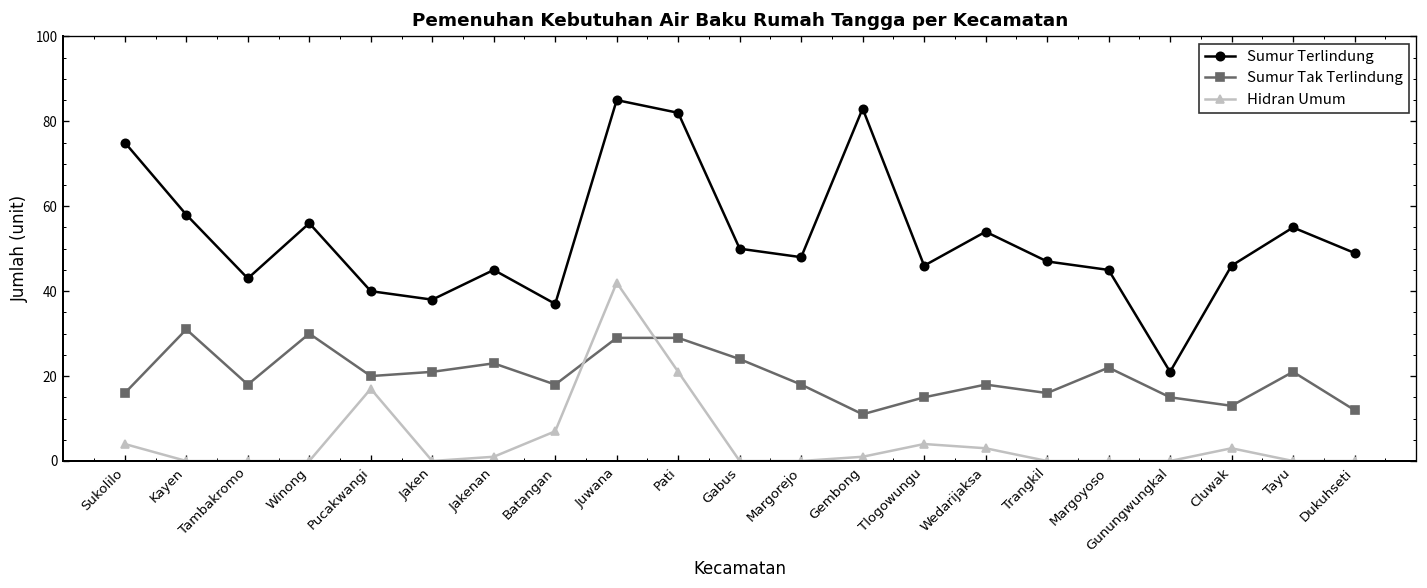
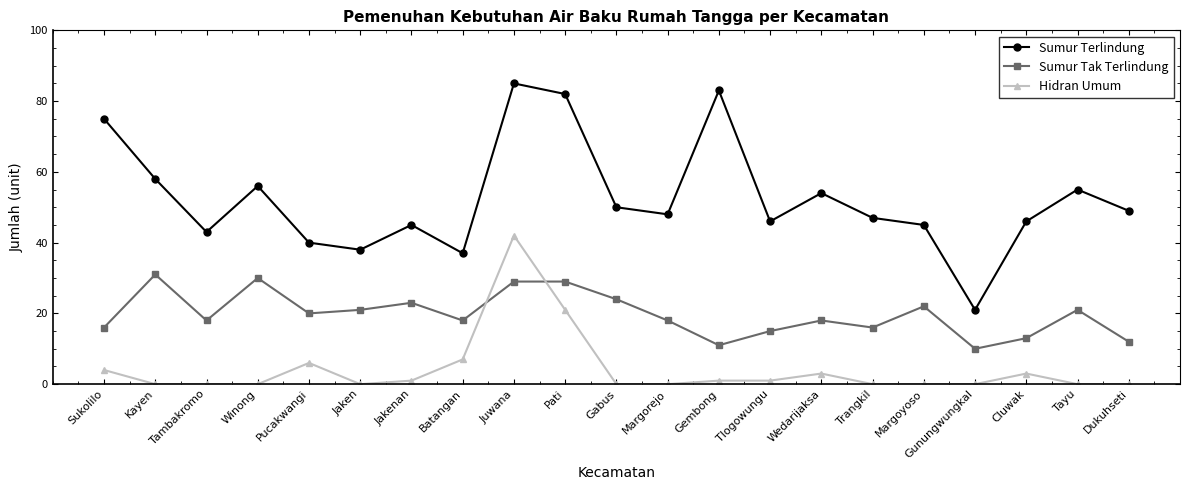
Hidran Umum, Pucakwangi: 17 -> 6
Hidran Umum, Tlogowungu: 4 -> 1
Sumur Tak Terlindung, Gunungwungkal: 15 -> 10
